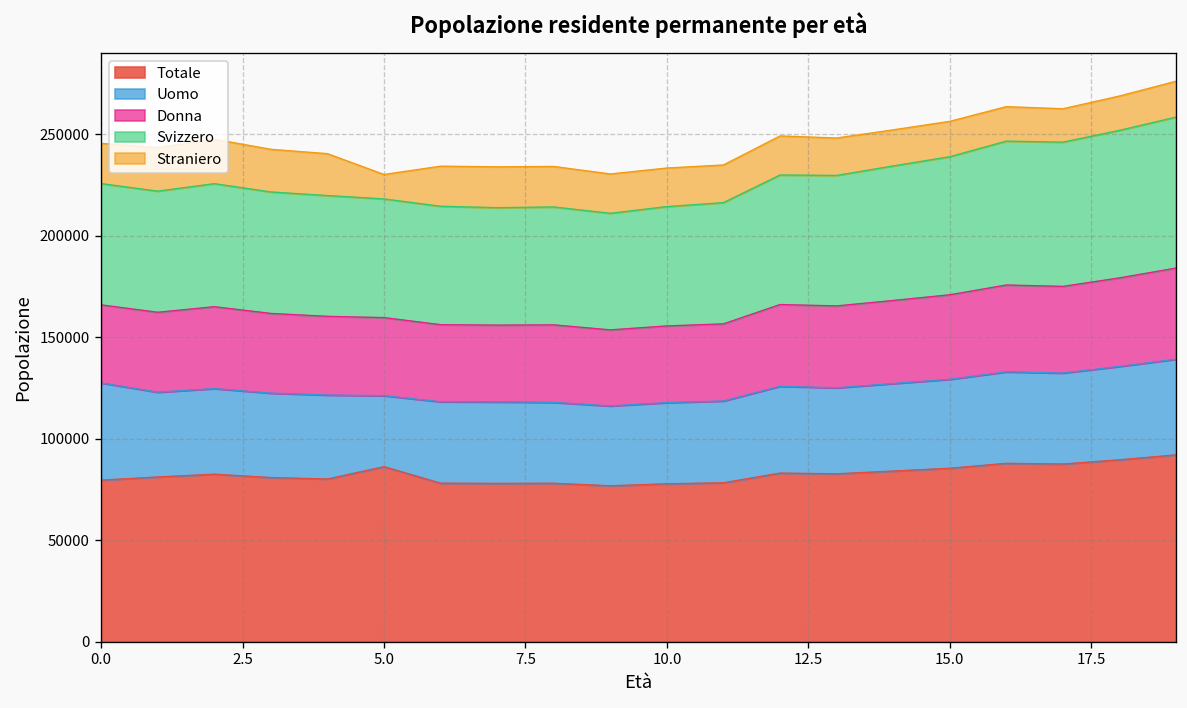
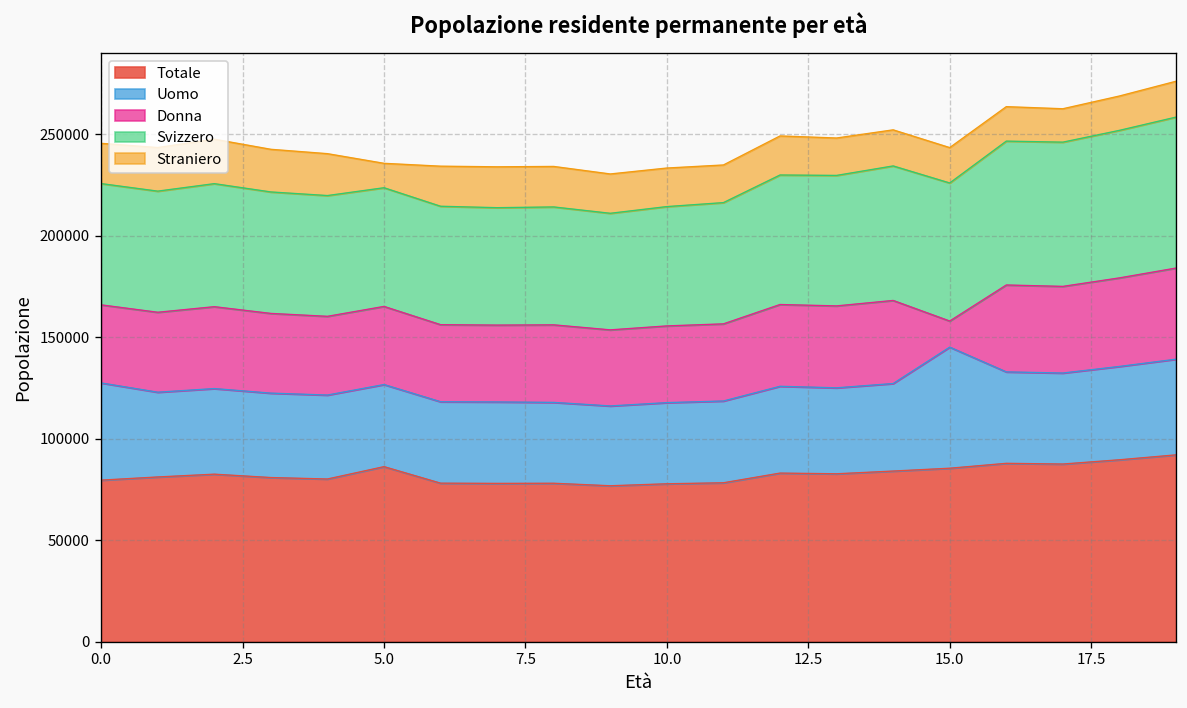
Uomo, 5.0: 35000 -> 40000
Uomo, 15.0: 44000 -> 60000
Donna, 15.0: 42000 -> 13000
